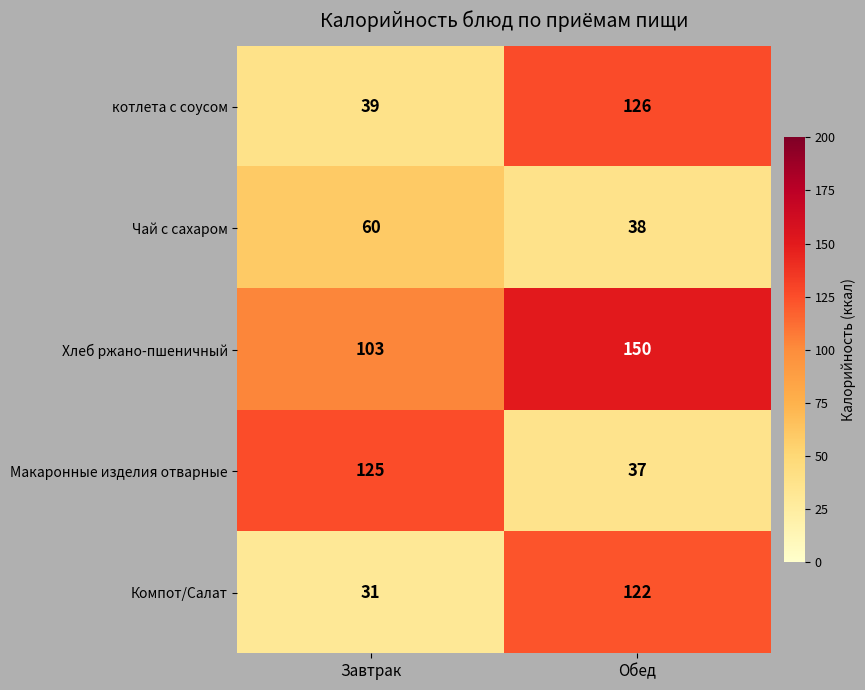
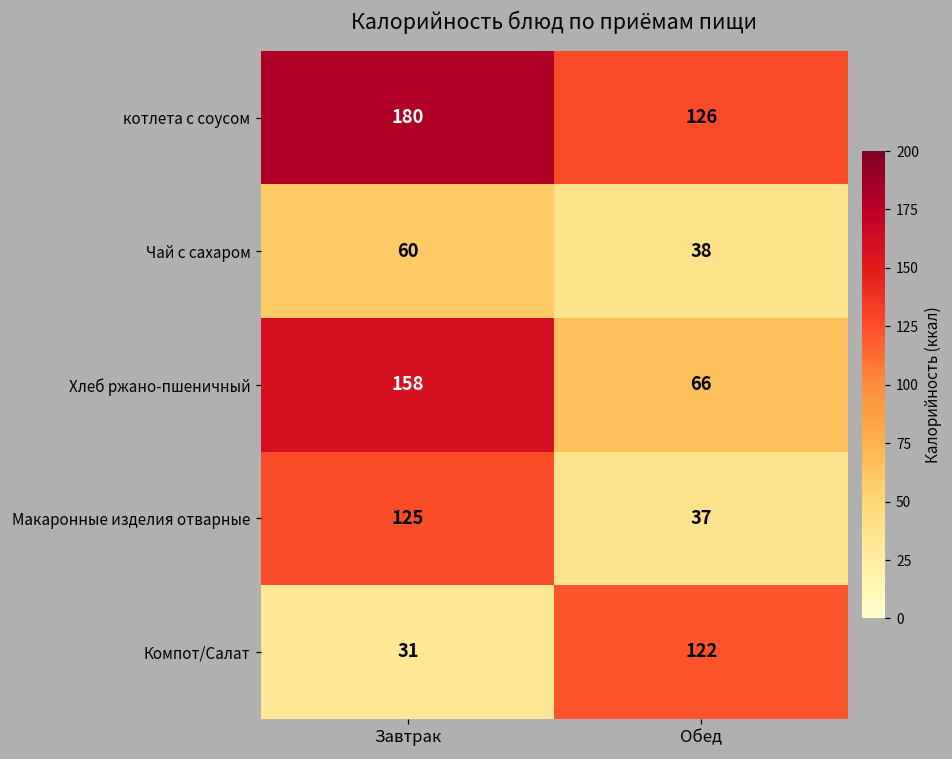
котлета с соусом, Завтрак: 39 -> 180
Хлеб ржано-пшеничный, Завтрак: 103 -> 158
Хлеб ржано-пшеничный, Обед: 150 -> 66
